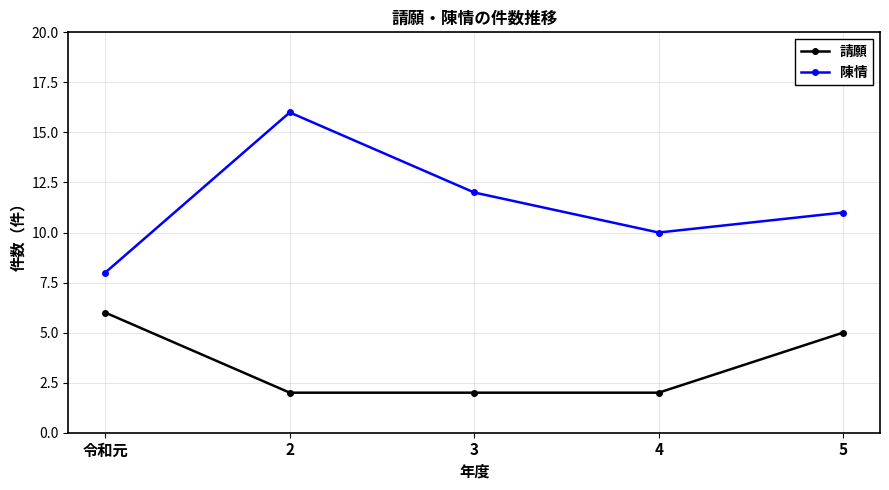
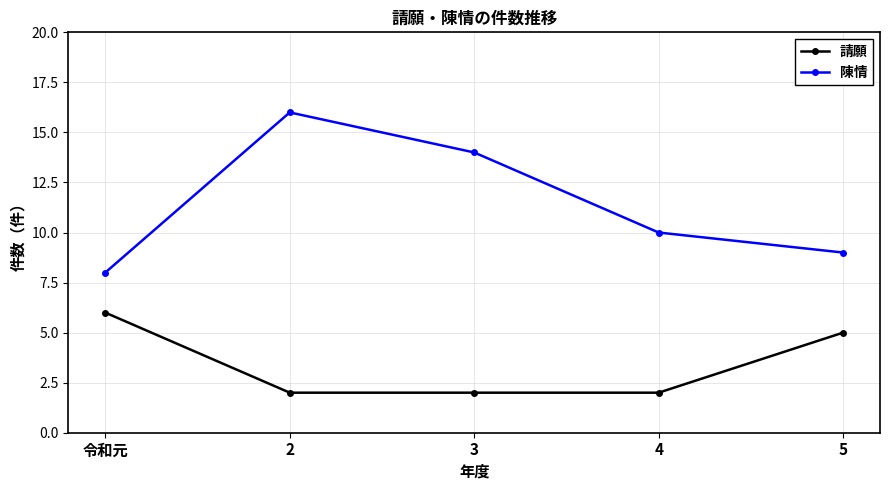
陳情, 3: 12 -> 14
陳情, 5: 11 -> 9
